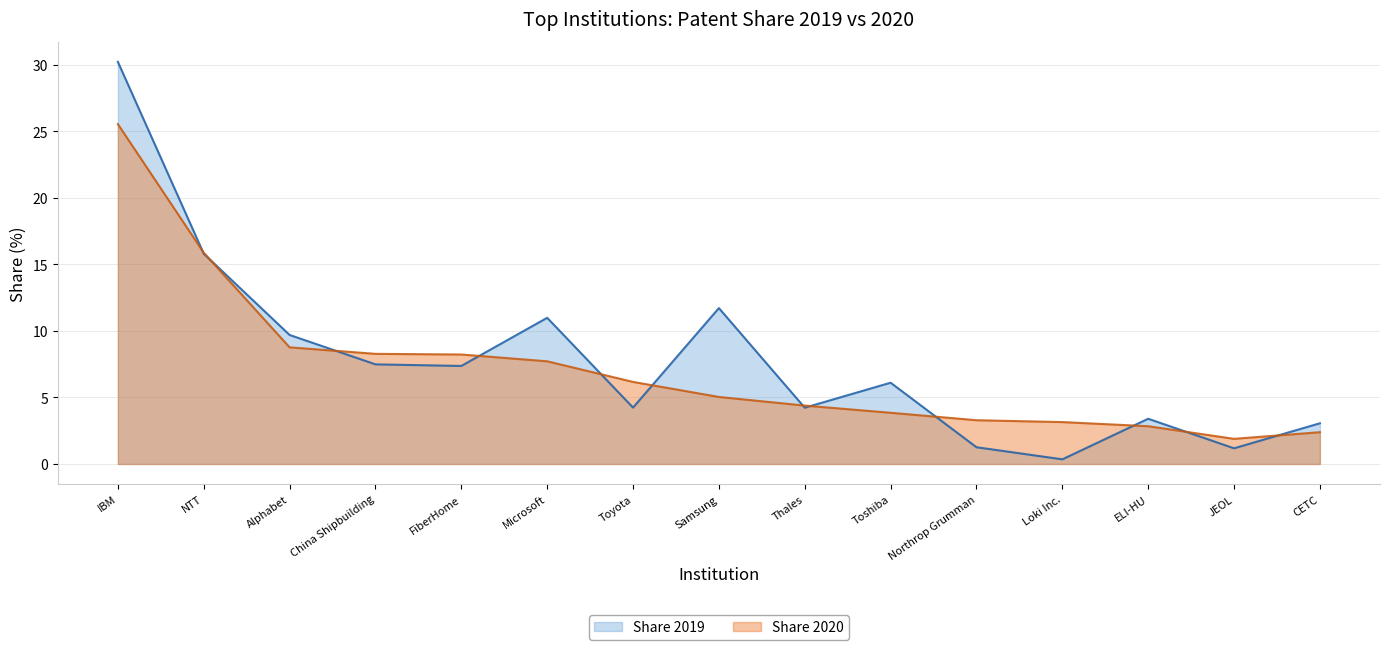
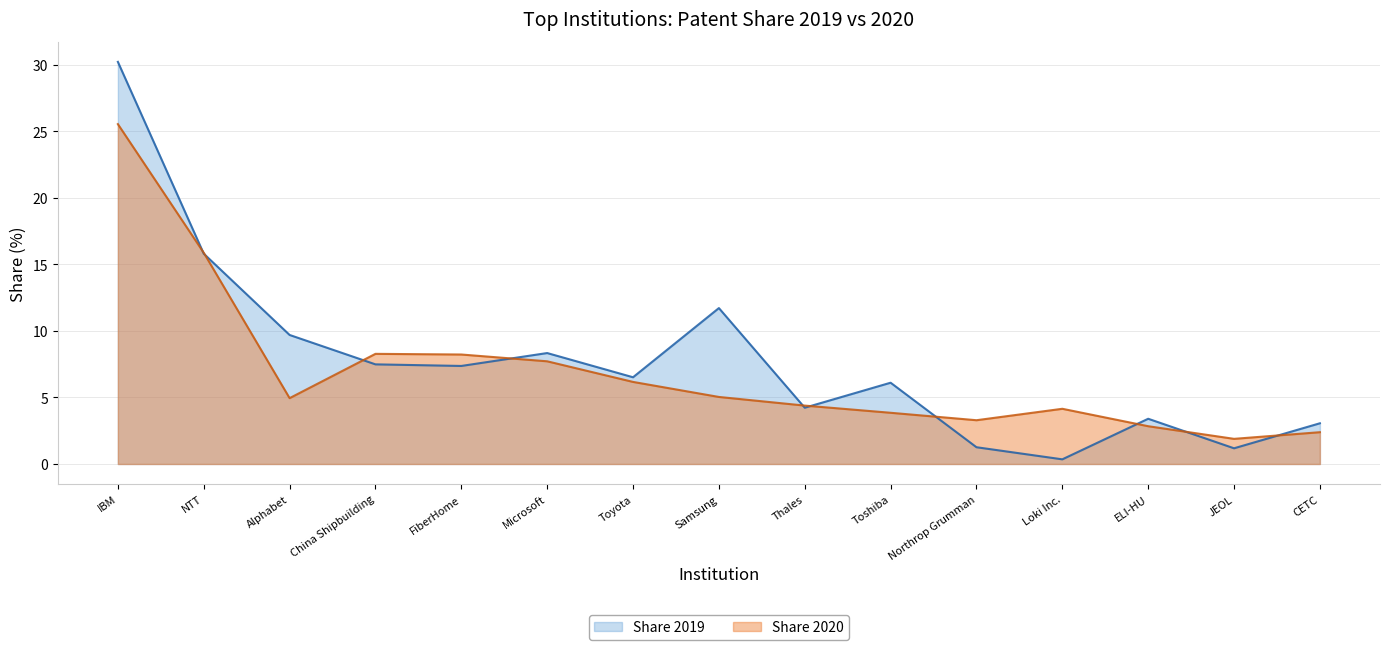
Share 2020, Alphabet: 8.8 -> 5.0
Share 2019, Microsoft: 11.0 -> 8.3
Share 2019, Toyota: 4.2 -> 6.5
Share 2020, Loki Inc.: 3.2 -> 4.2
